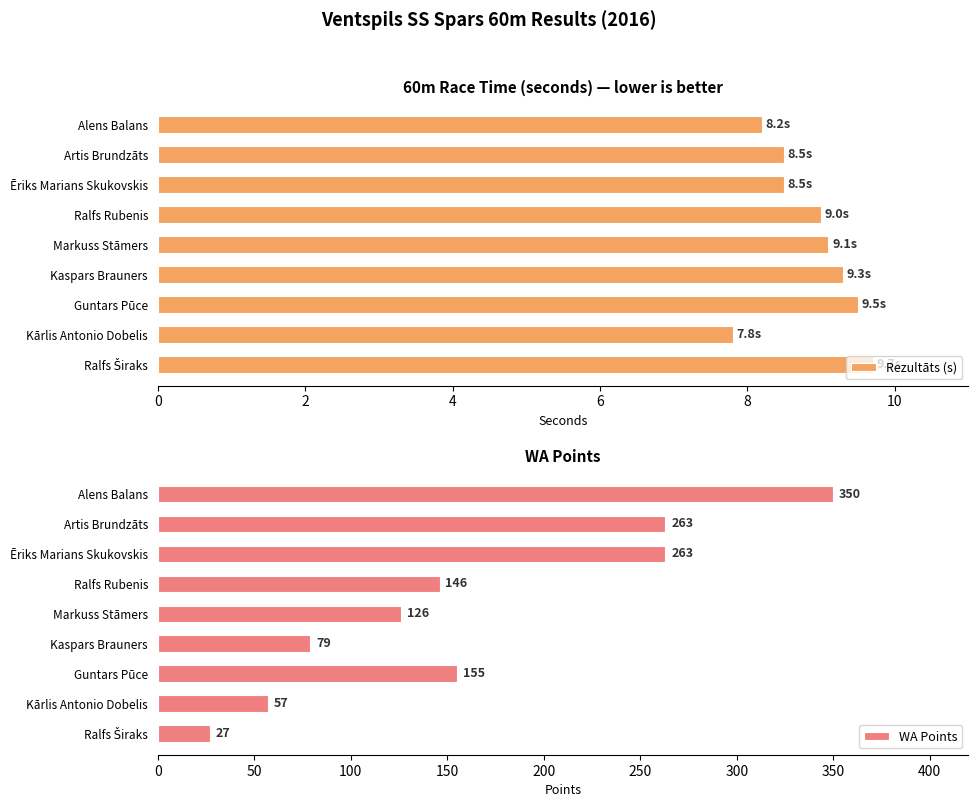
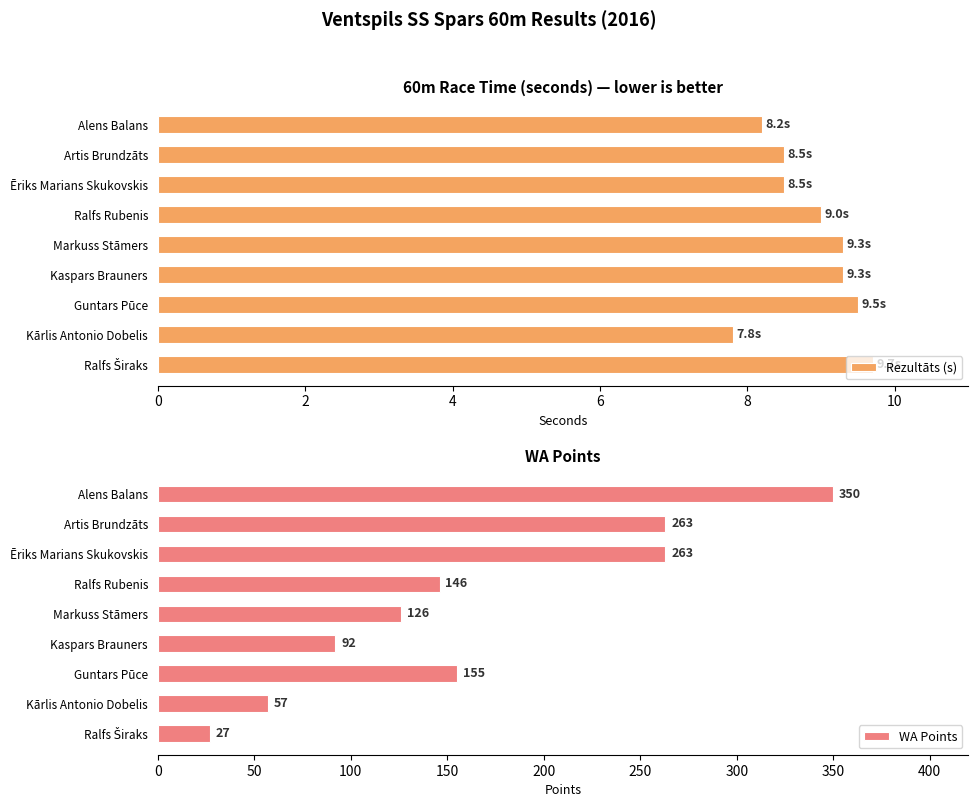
60m Race Time (seconds) — lower is better, Markuss Stāmers: 9.1s -> 9.3s
WA Points, Kaspars Brauners: 79 -> 92
